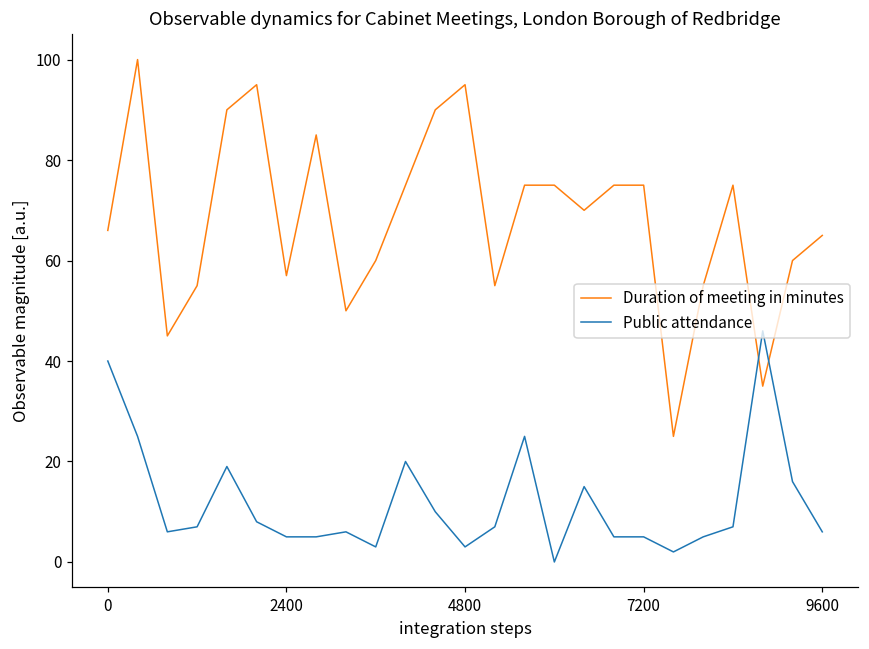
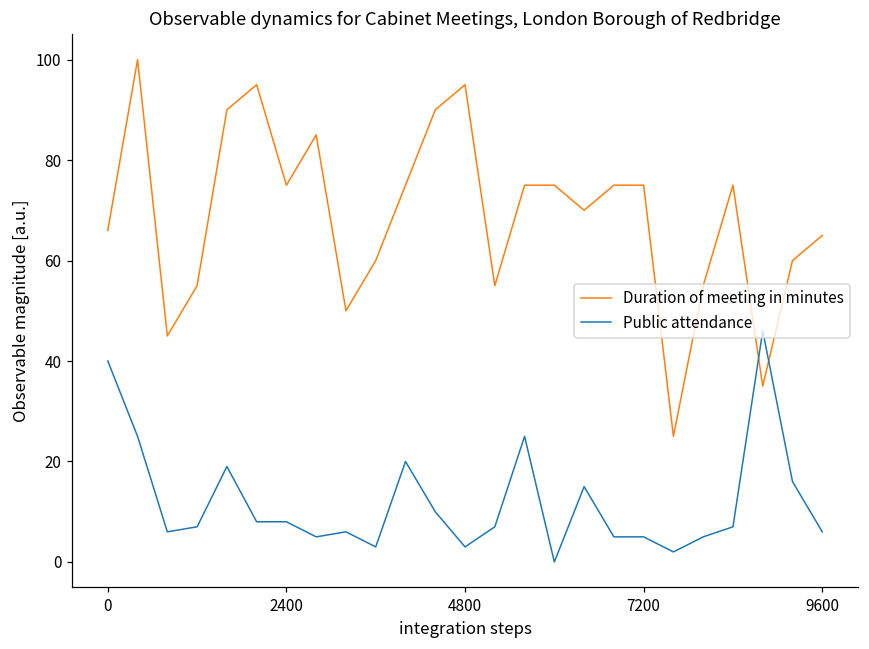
Duration of meeting in minutes, 2400: 57 -> 75
Public attendance, 2400: 5 -> 8
